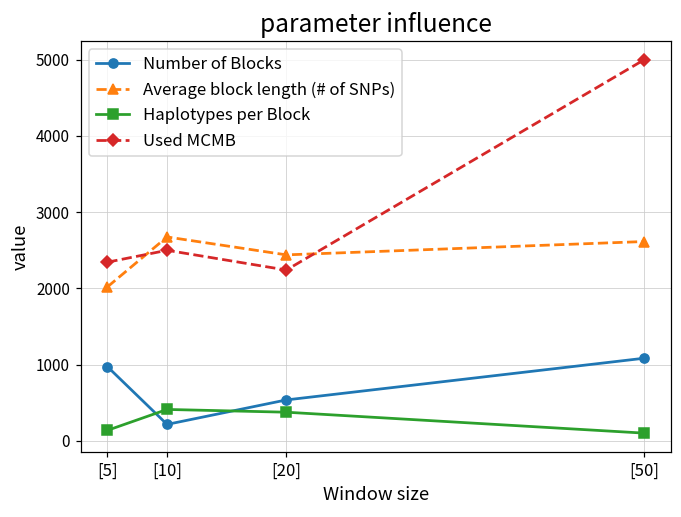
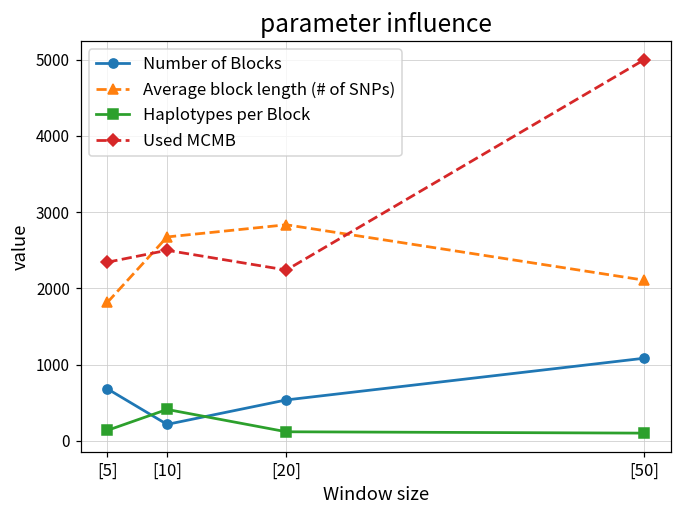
Number of Blocks, [5]: 1000 -> 700
Average block length (# of SNPs), [5]: 2000 -> 1800
Average block length (# of SNPs), [20]: 2400 -> 2800
Haplotypes per Block, [20]: 400 -> 100
Average block length (# of SNPs), [50]: 2600 -> 2100
